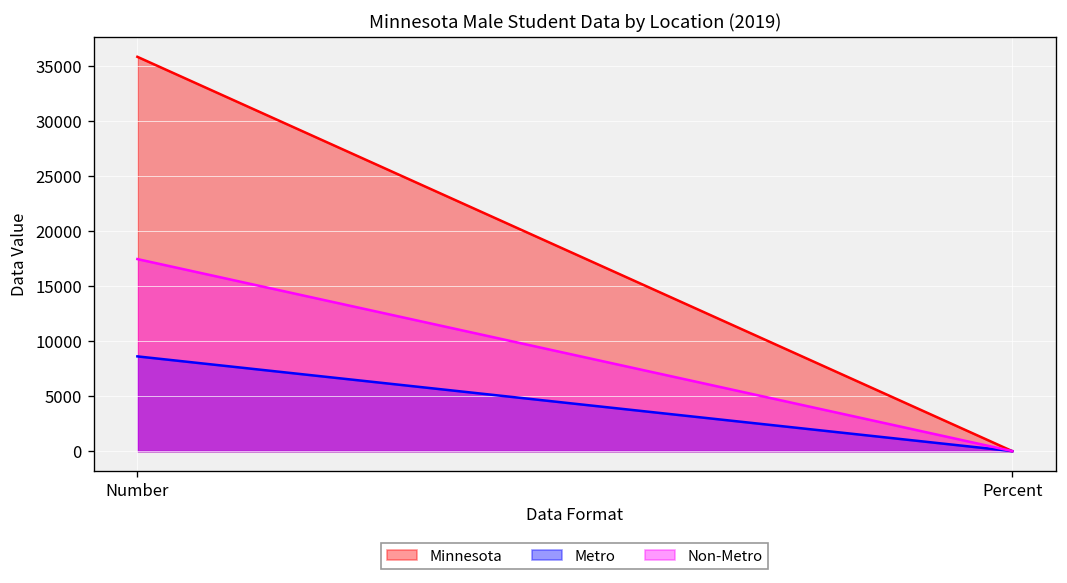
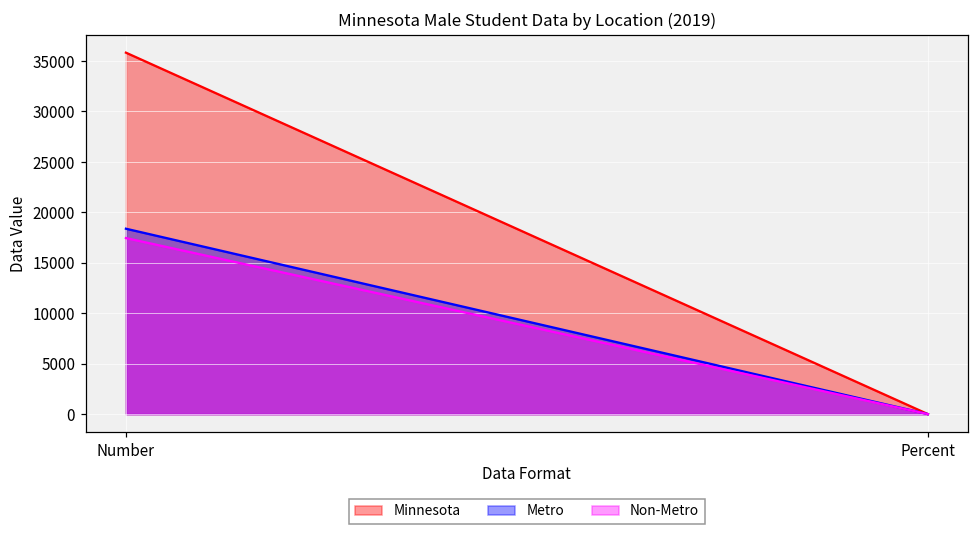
Metro, Number: 9000 -> 18000
